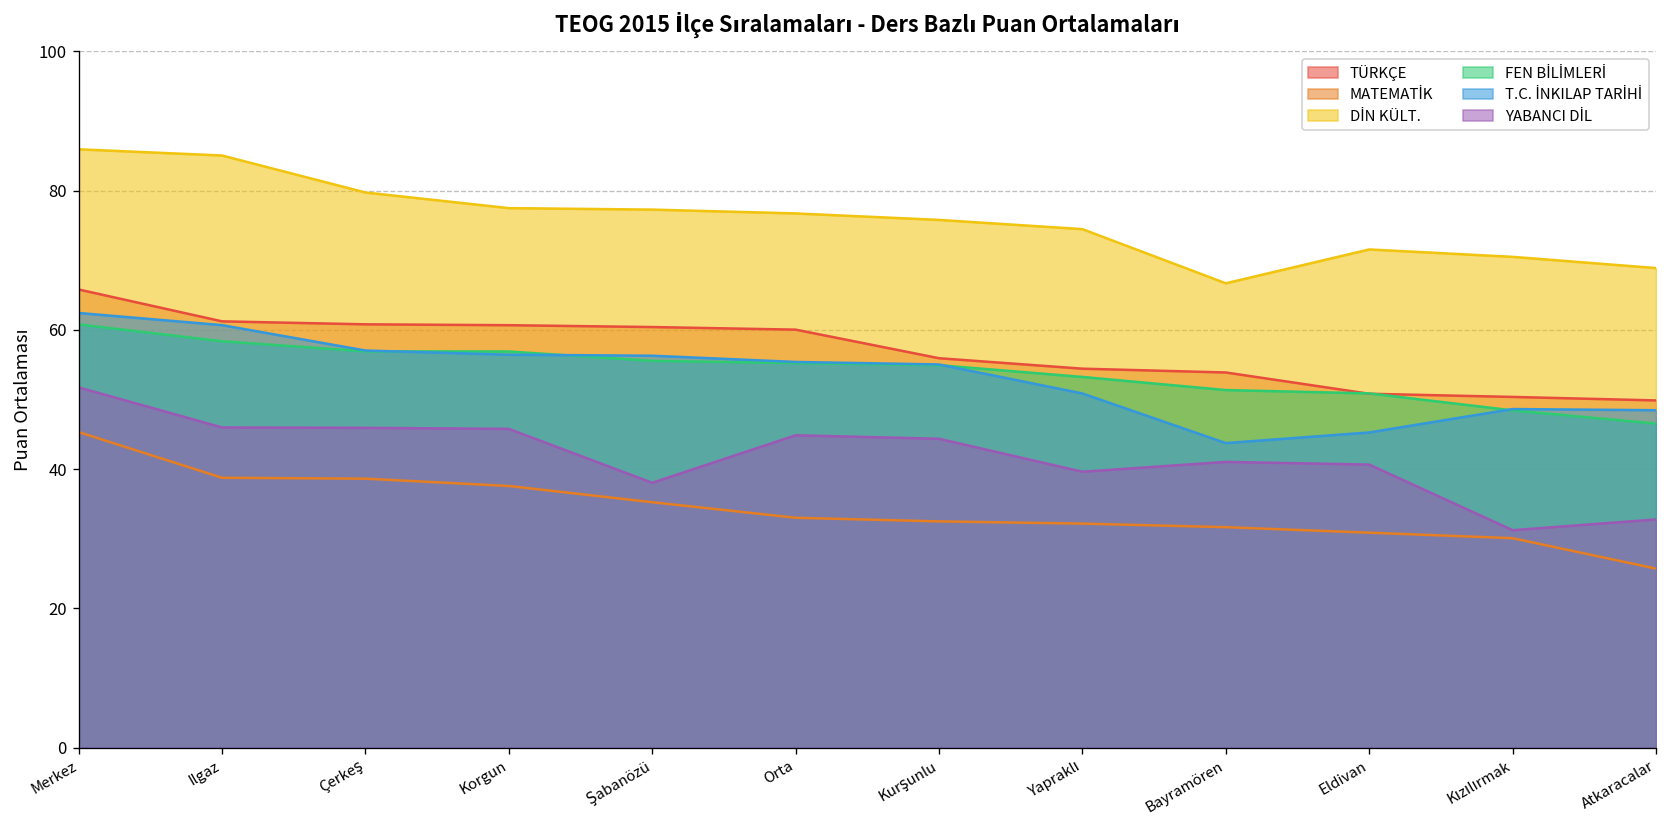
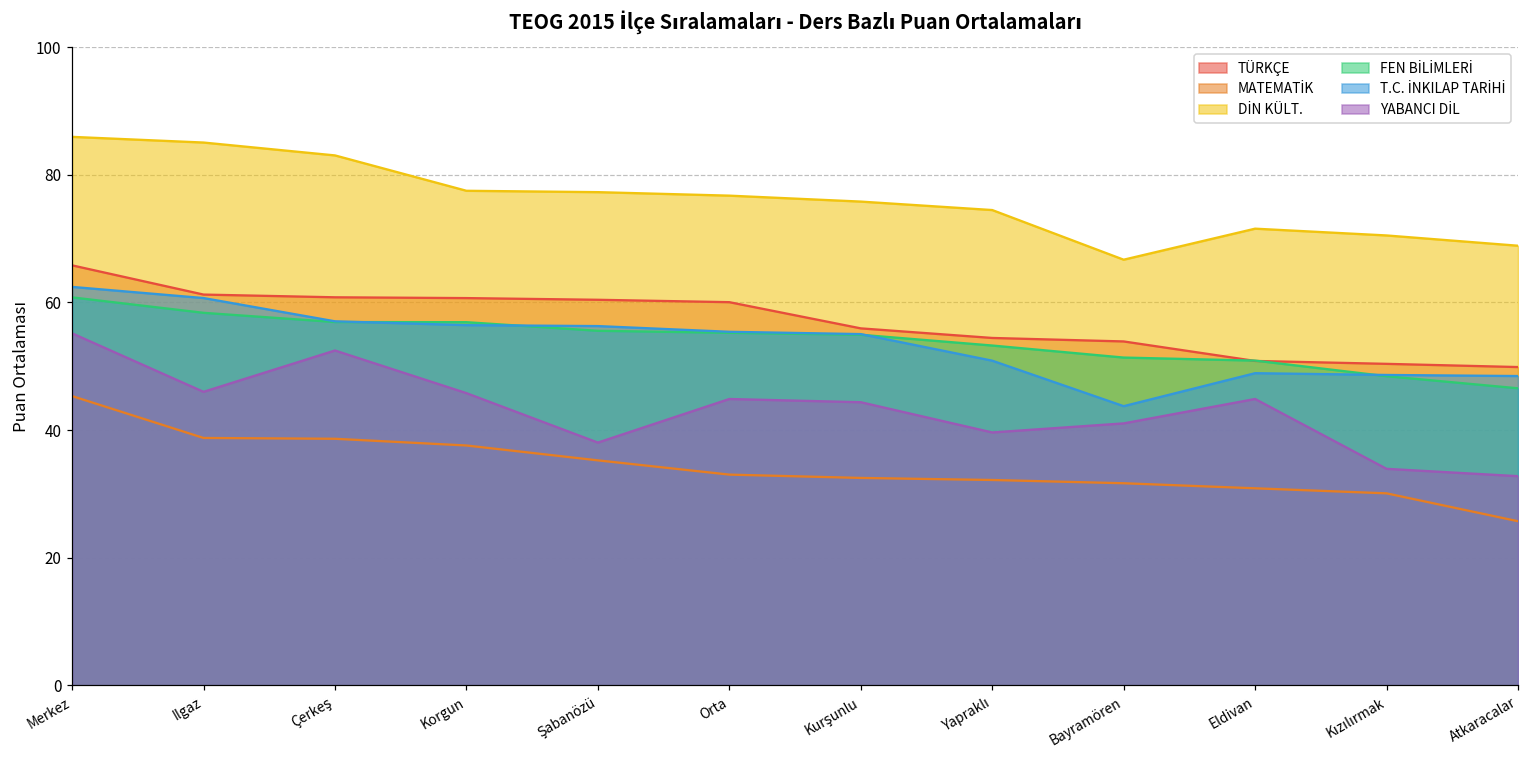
YABANCI DİL, Merkez: 52 -> 55
DİN KÜLT., Çerkeş: 80 -> 83
YABANCI DİL, Çerkeş: 46 -> 52
T.C. İNKILAP TARİHİ, Eldivan: 45 -> 49
YABANCI DİL, Eldivan: 41 -> 45
YABANCI DİL, Kızılırmak: 31 -> 34
